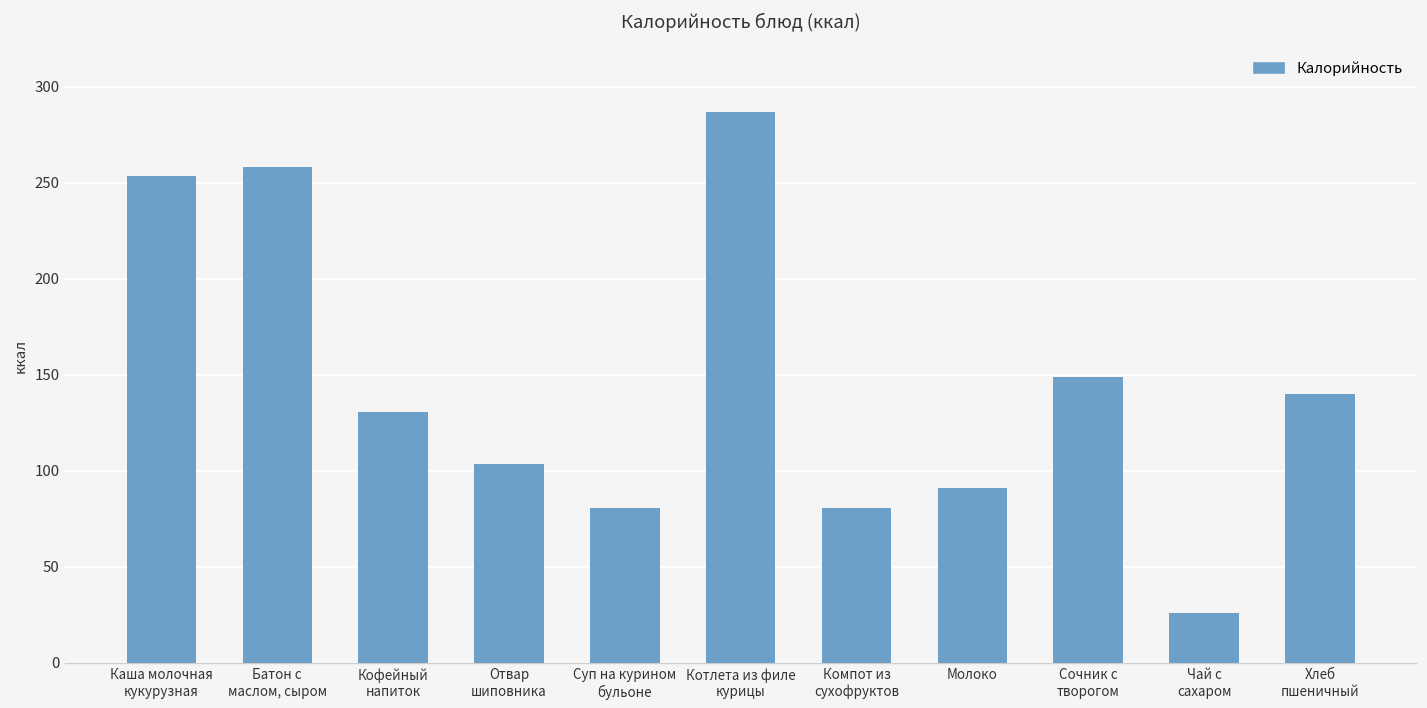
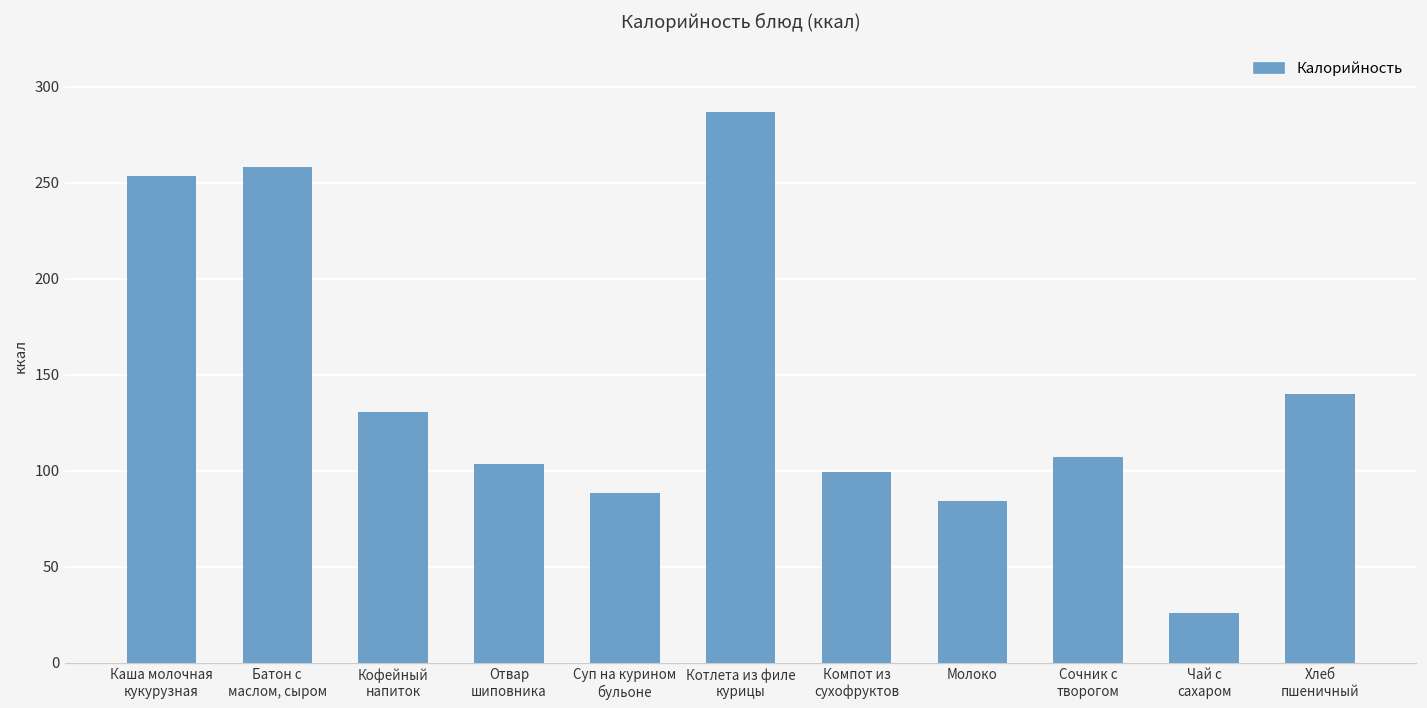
Суп на курином бульоне: 81 -> 89
Компот из сухофруктов: 81 -> 99
Молоко: 91 -> 84
Сочник с творогом: 149 -> 107
